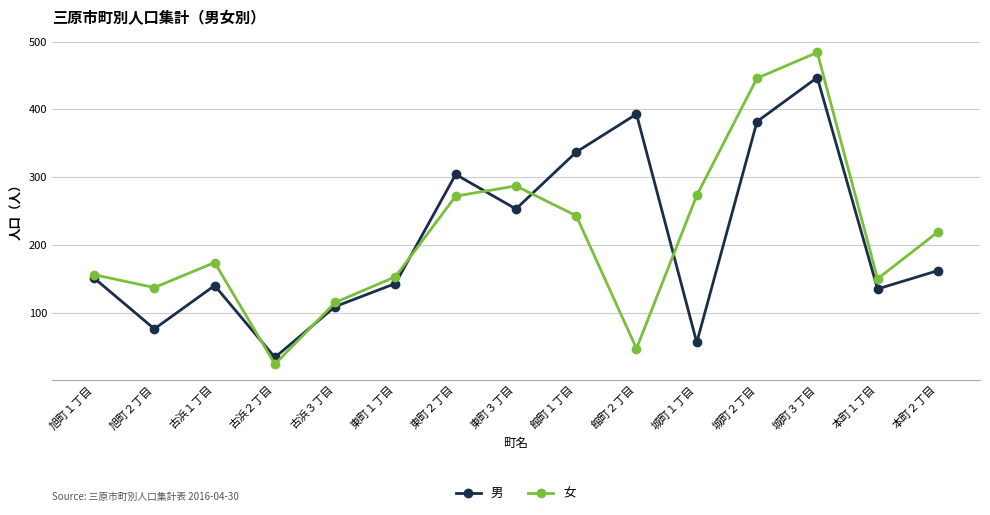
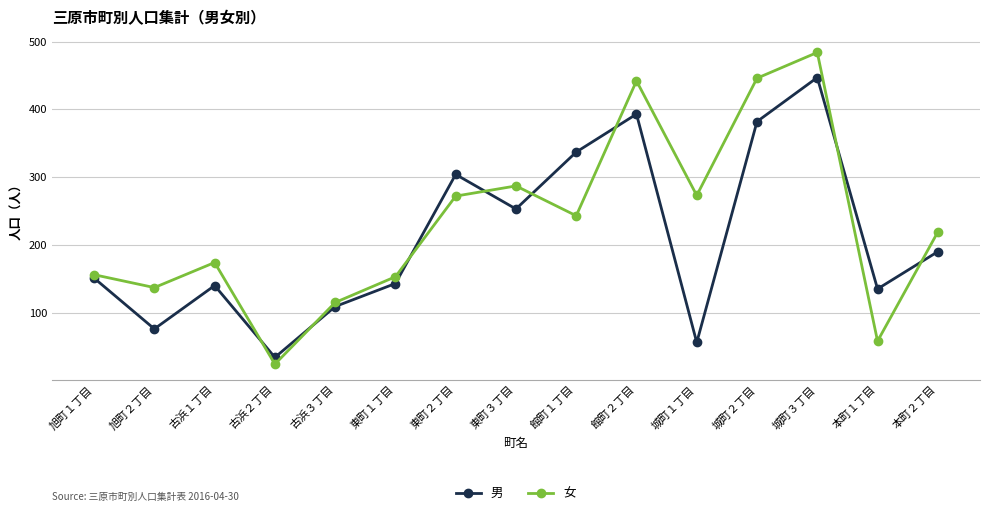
女, 館町２丁目: 50 -> 440
女, 本町１丁目: 150 -> 60
男, 本町２丁目: 160 -> 190
